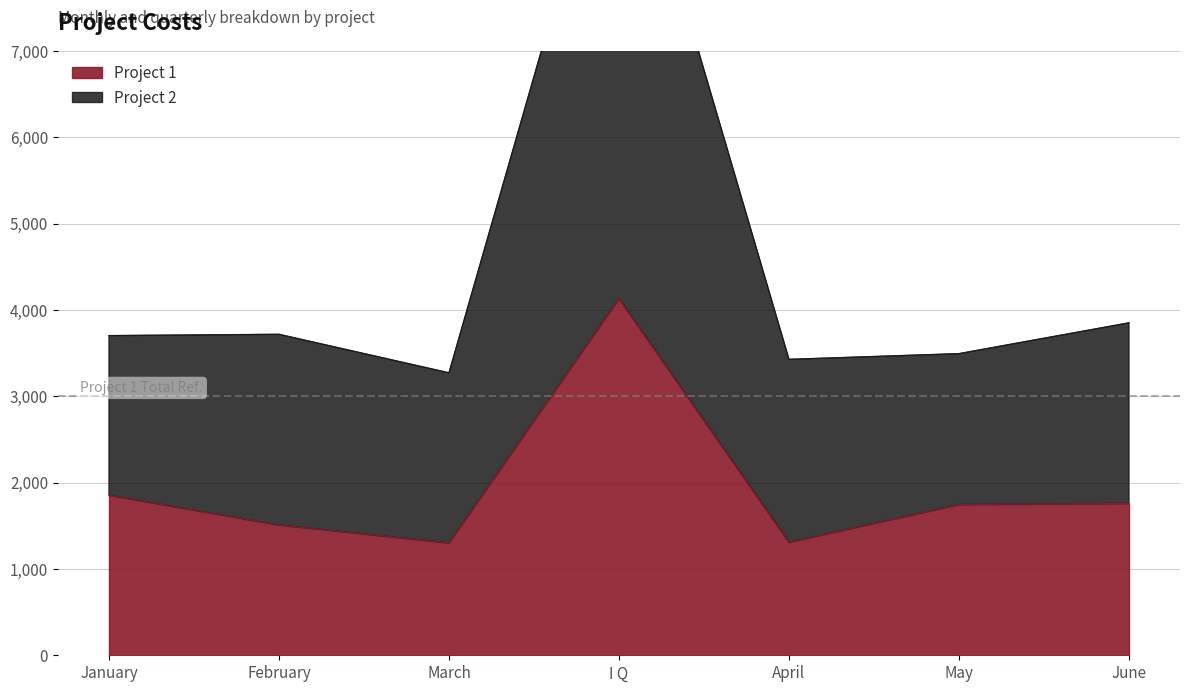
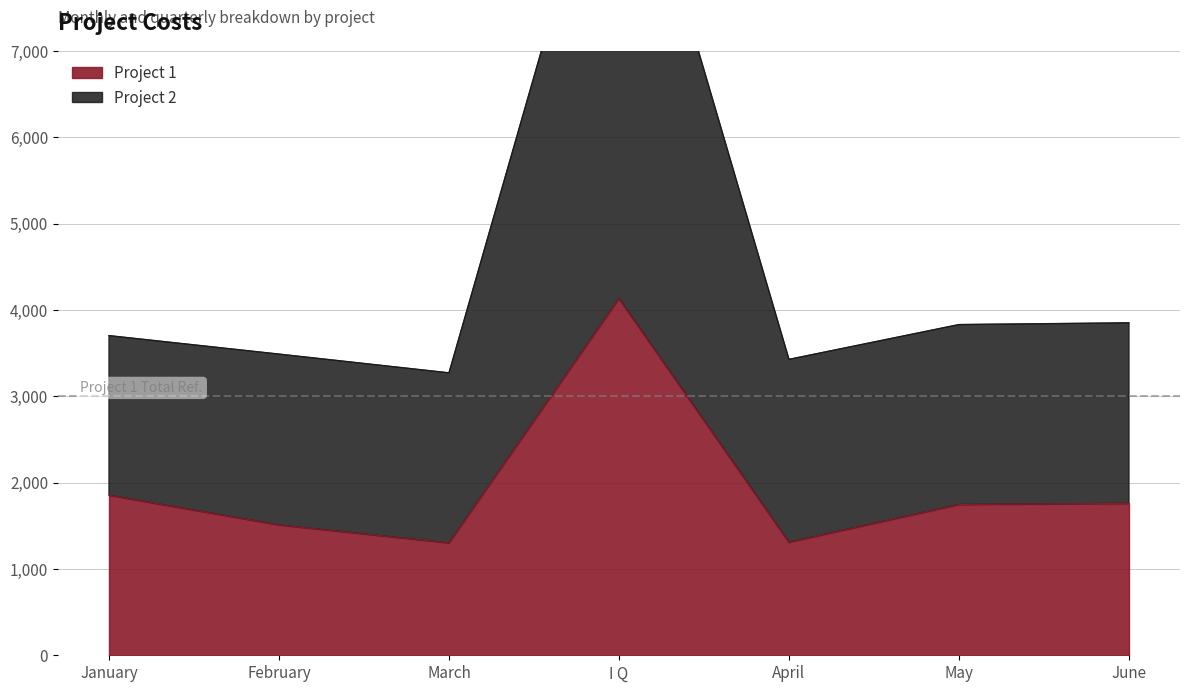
Project 2, February: 2,200 -> 2,000
Project 2, May: 1,700 -> 2,100
